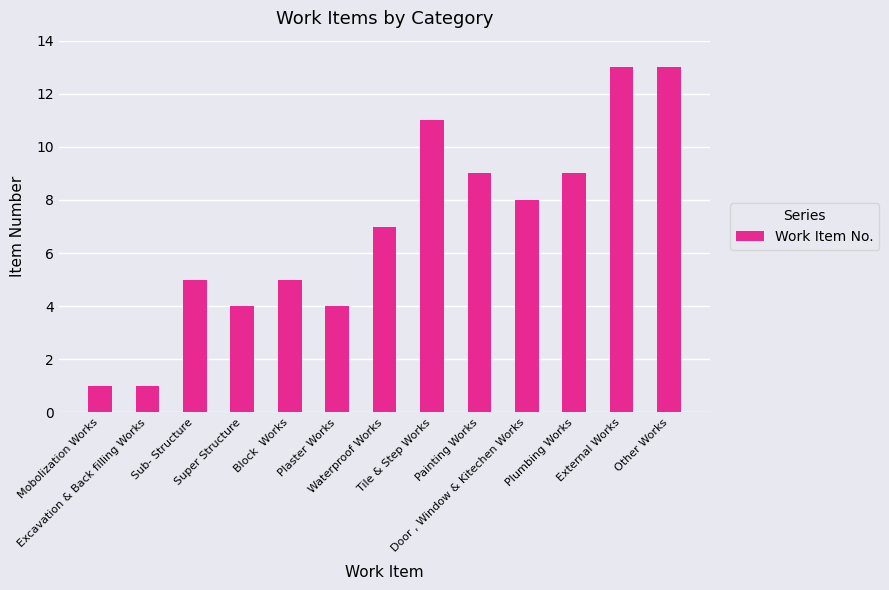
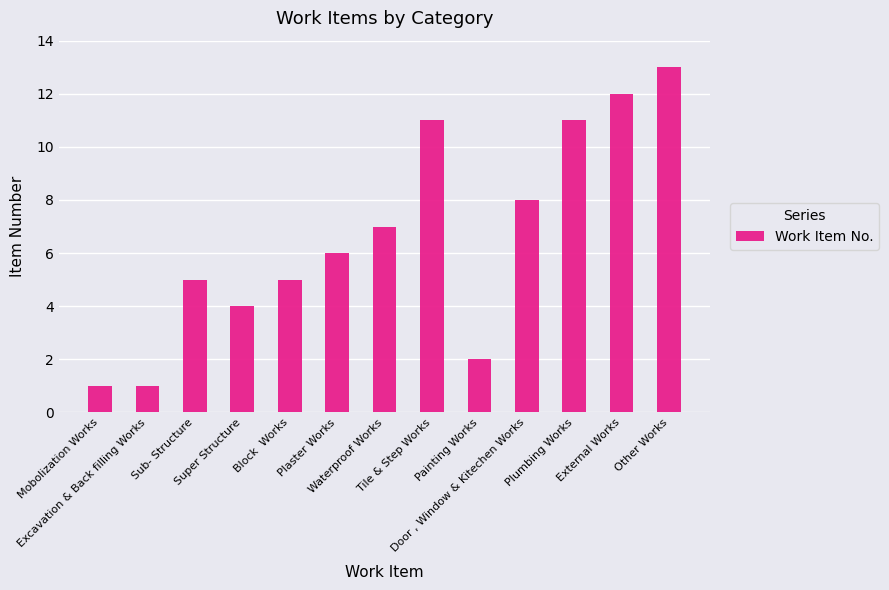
Plaster Works: 4 -> 6
Painting Works: 9 -> 2
Plumbing Works: 9 -> 11
External Works: 13 -> 12
